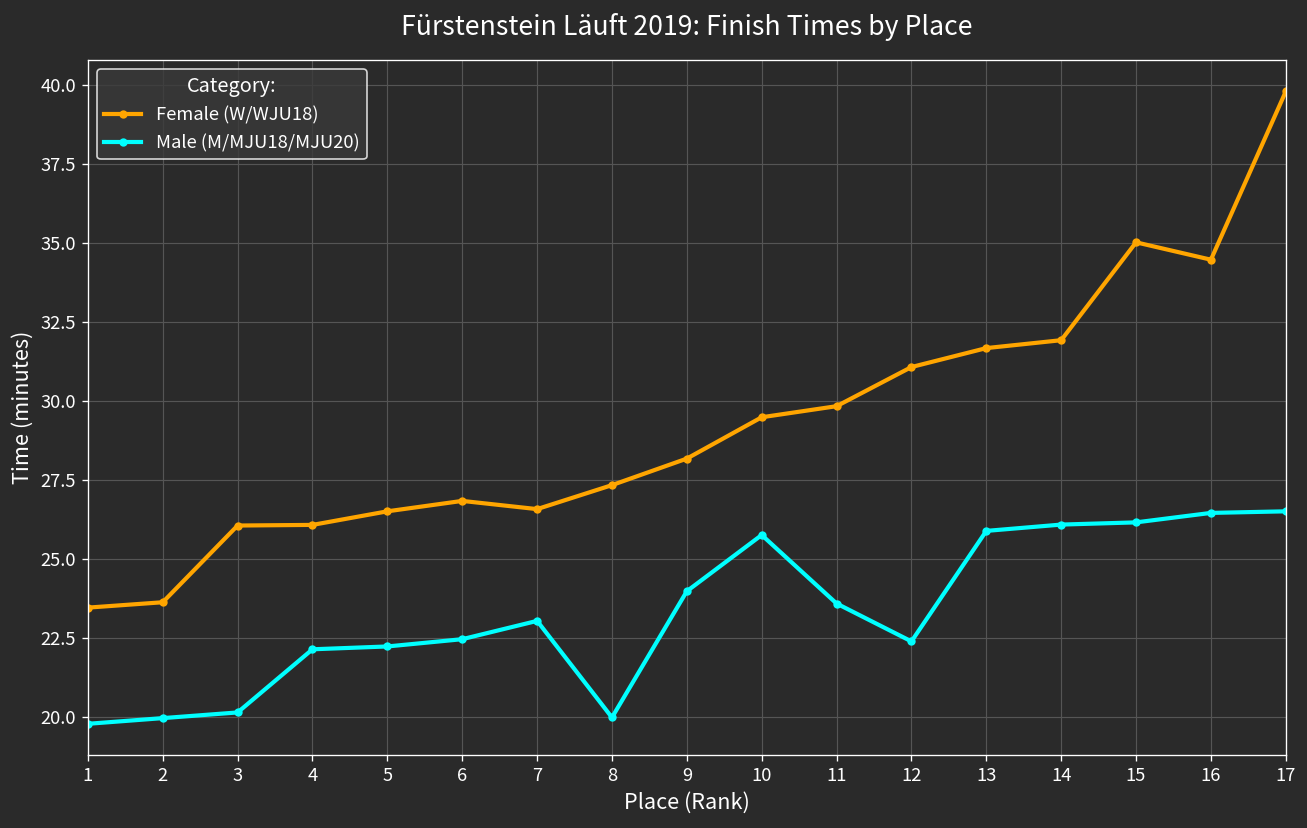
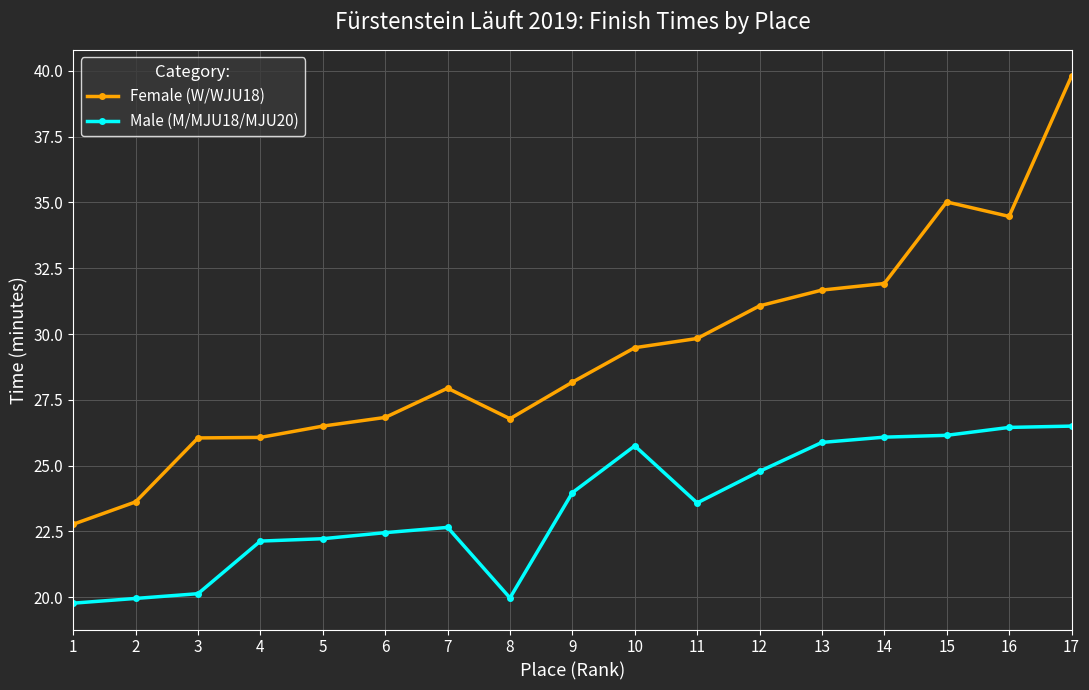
Female (W/WJU18), 1: 23.5 -> 22.8
Female (W/WJU18), 7: 26.6 -> 27.9
Male (M/MJU18/MJU20), 7: 23.0 -> 22.7
Female (W/WJU18), 8: 27.3 -> 26.8
Male (M/MJU18/MJU20), 12: 22.4 -> 24.8
